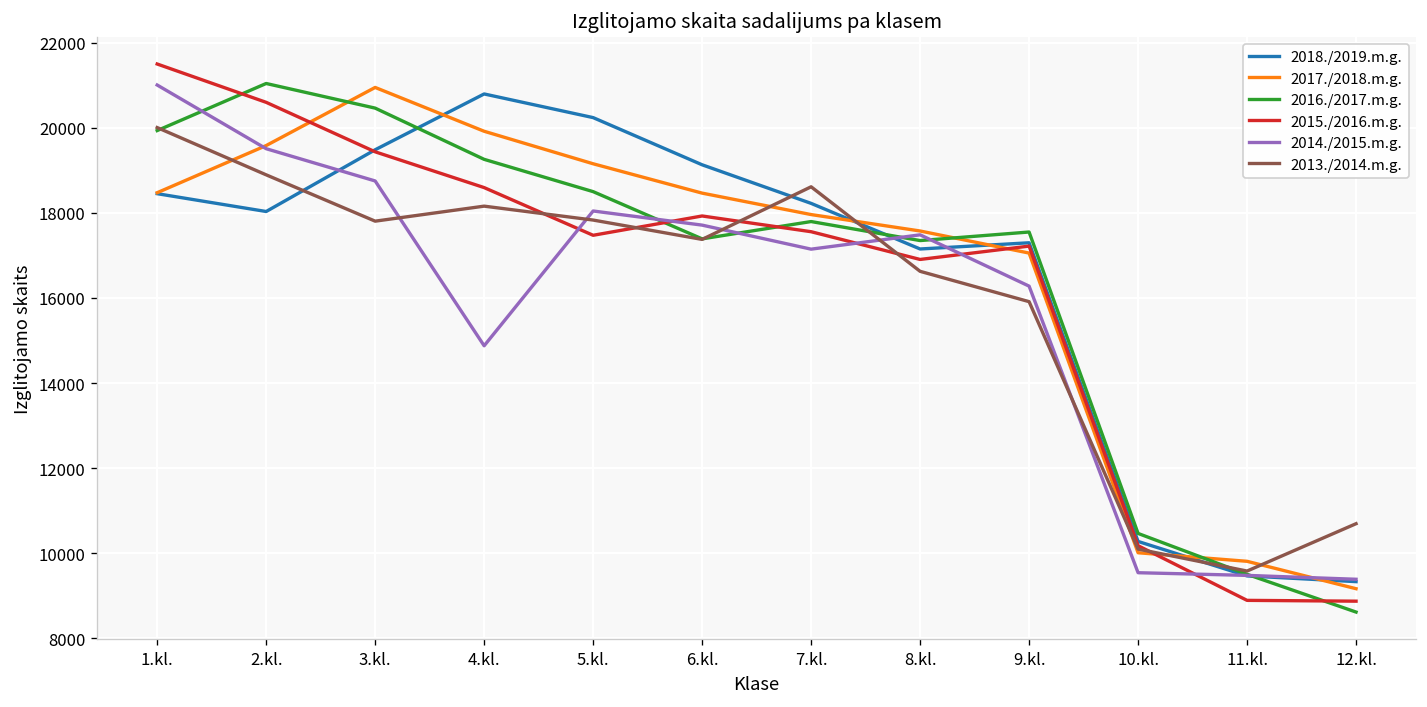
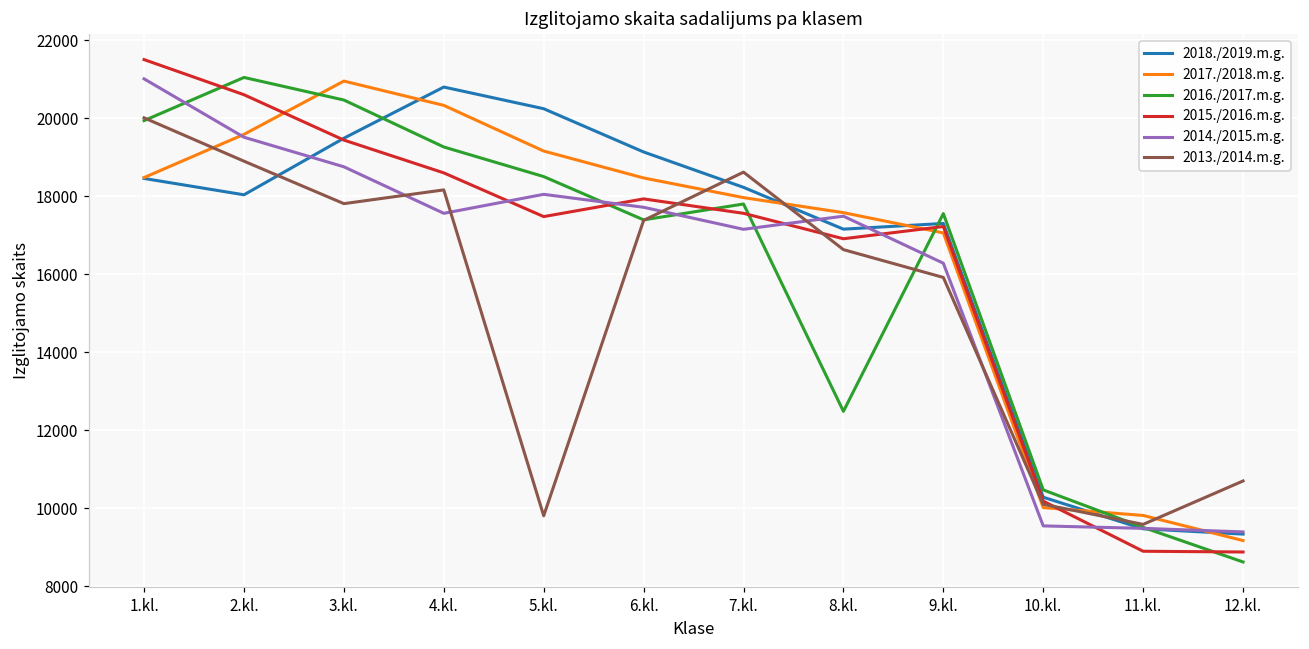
2017./2018.m.g., 4.kl.: 19900 -> 20300
2014./2015.m.g., 4.kl.: 14900 -> 17600
2013./2014.m.g., 5.kl.: 17800 -> 9800
2016./2017.m.g., 8.kl.: 17400 -> 12500
